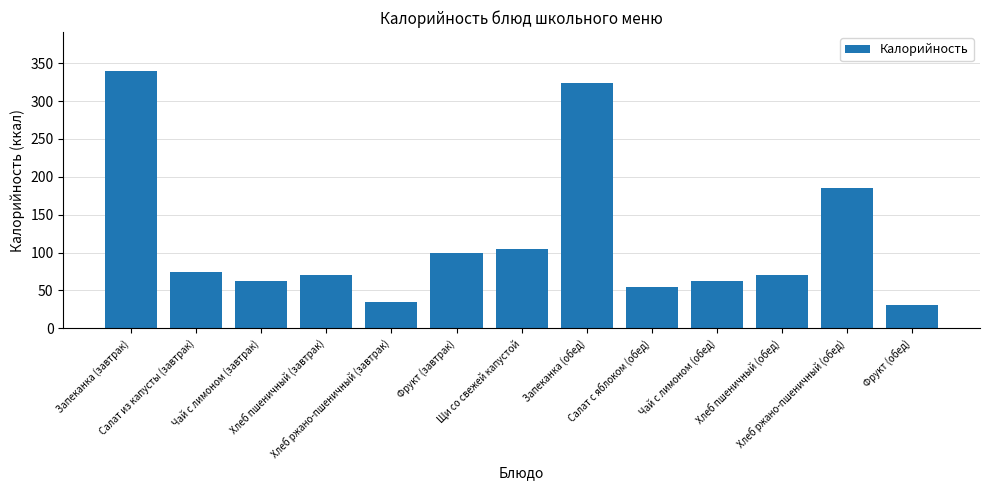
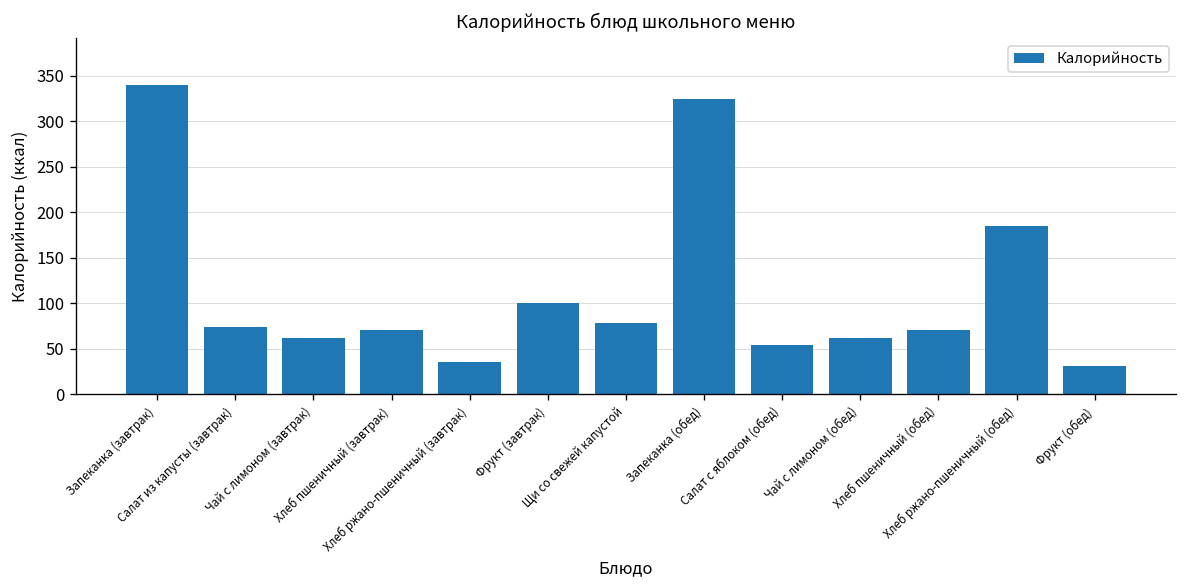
Щи со свежей капустой: 110 -> 80
